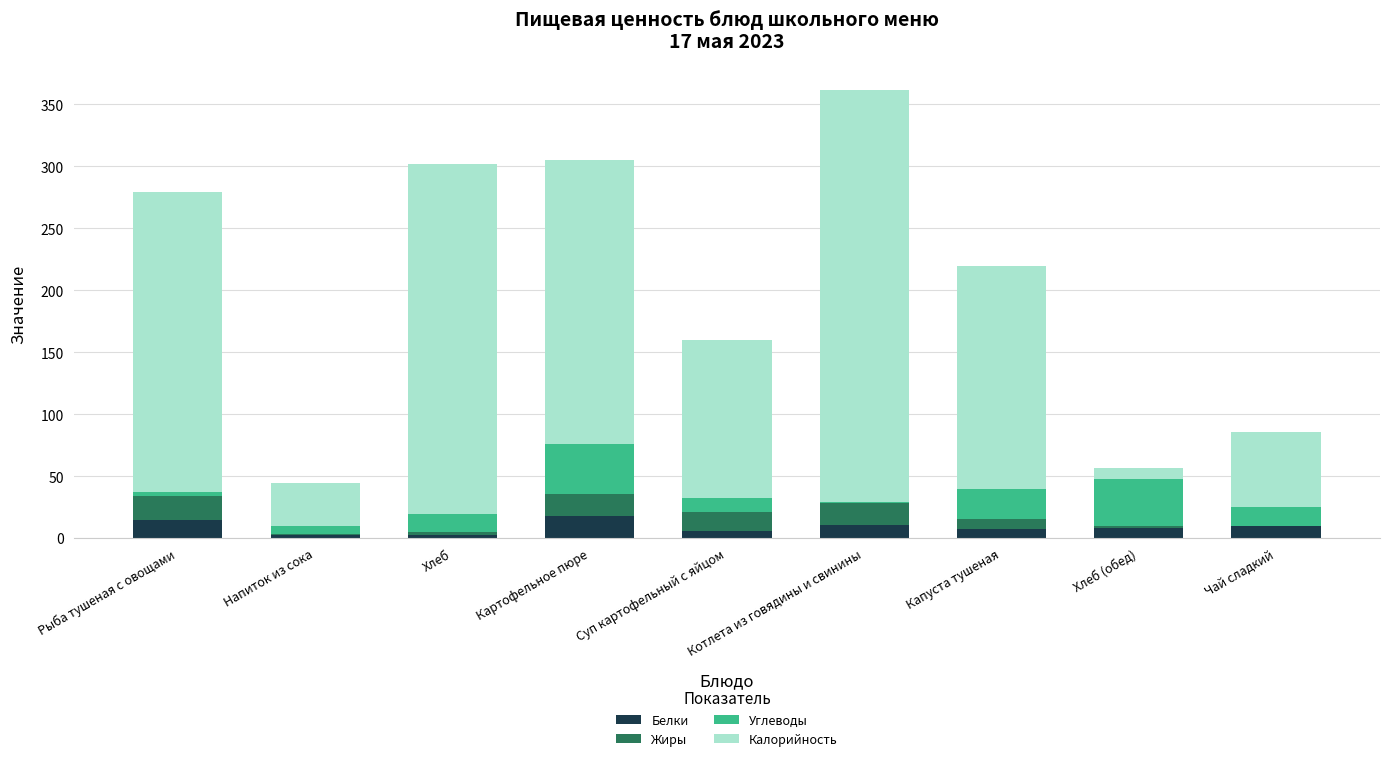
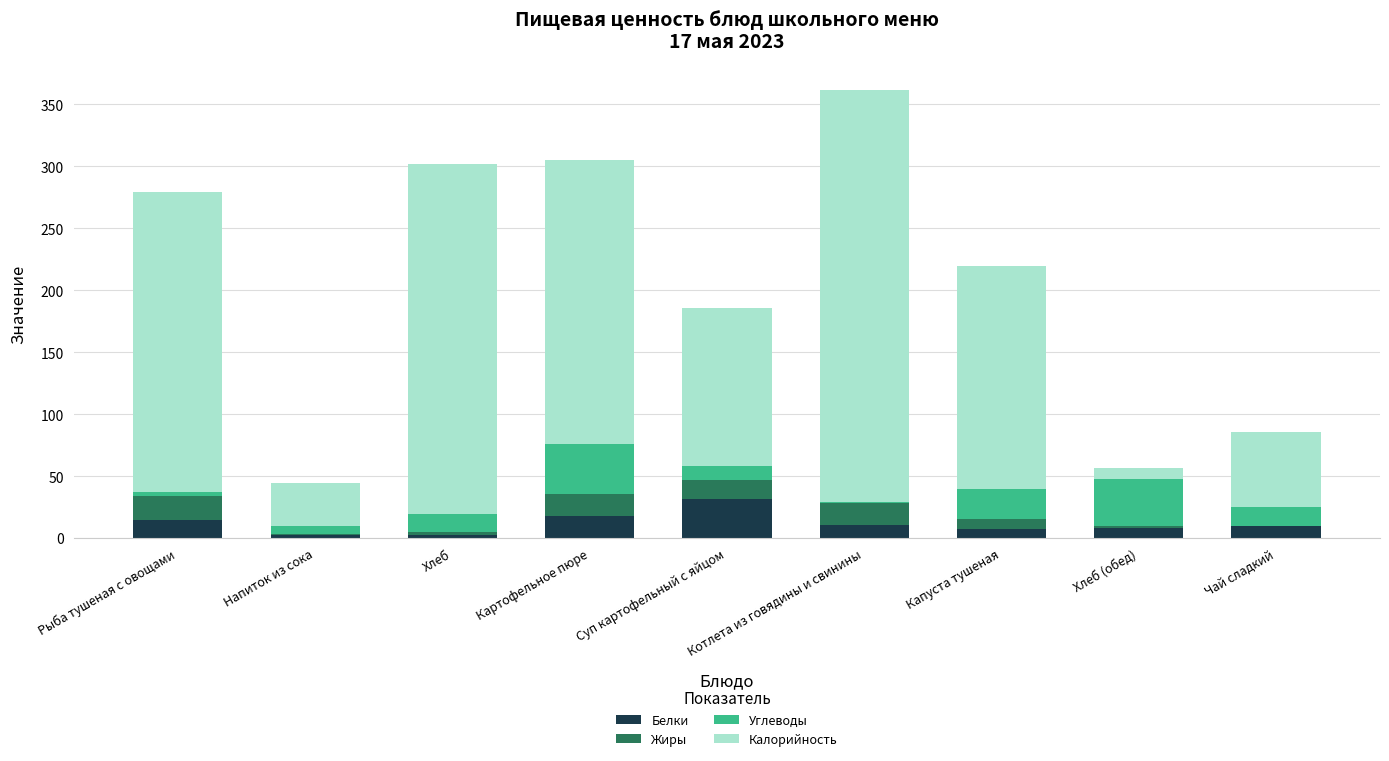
Белки, Суп картофельный с яйцом: 6 -> 32
